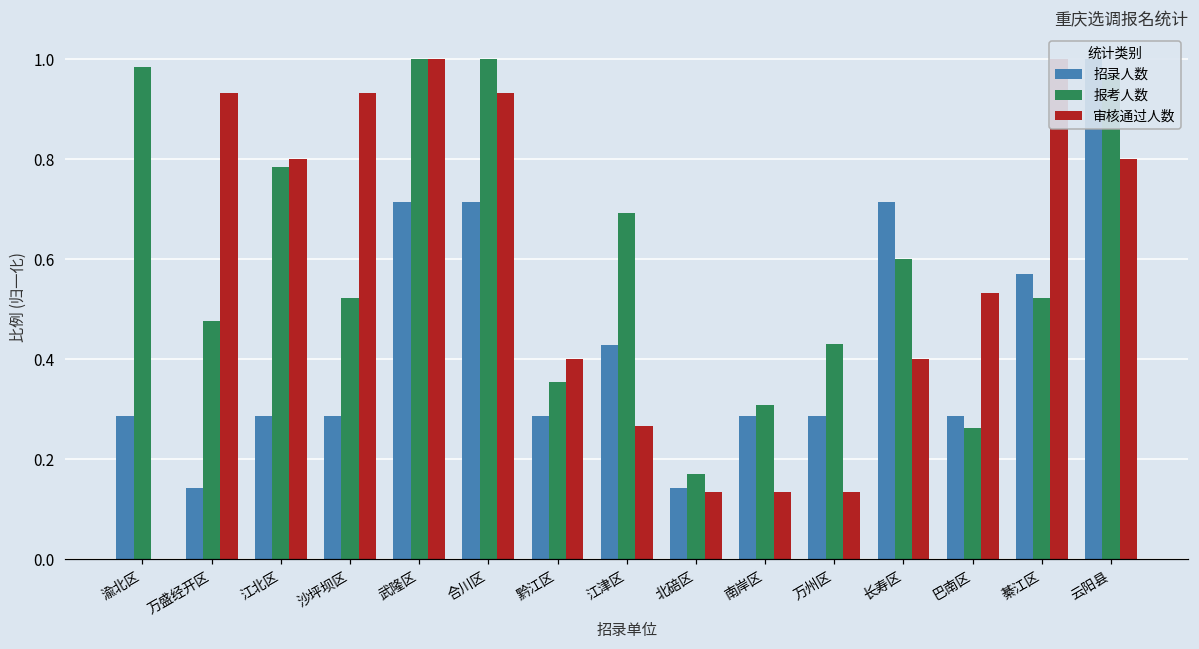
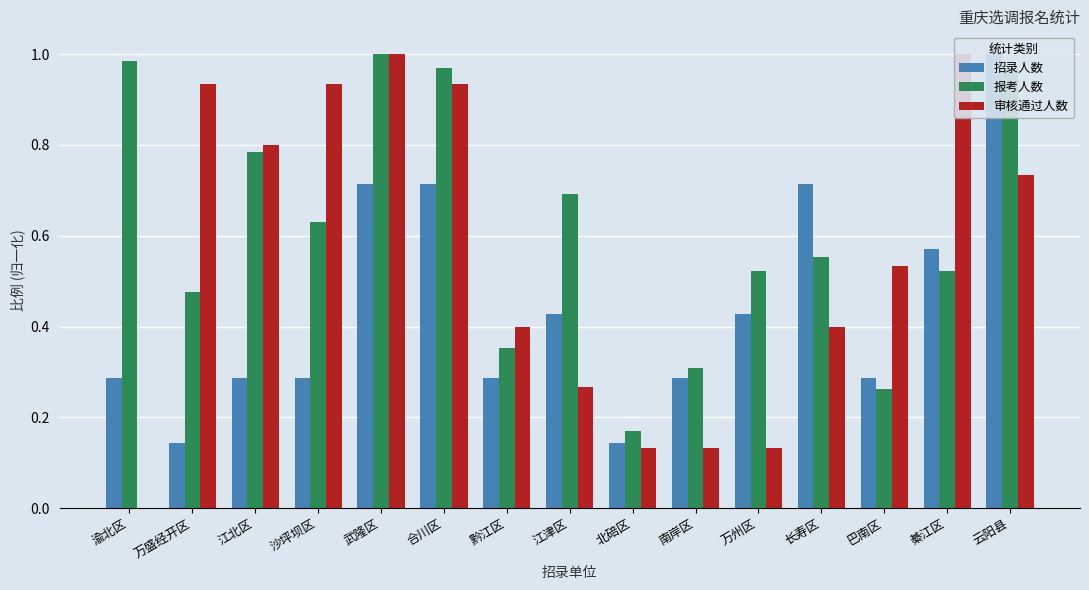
报考人数, 沙坪坝区: 0.52 -> 0.63
报考人数, 合川区: 1.00 -> 0.97
招录人数, 万州区: 0.29 -> 0.43
报考人数, 万州区: 0.43 -> 0.52
报考人数, 长寿区: 0.60 -> 0.55
审核通过人数, 云阳县: 0.80 -> 0.73
